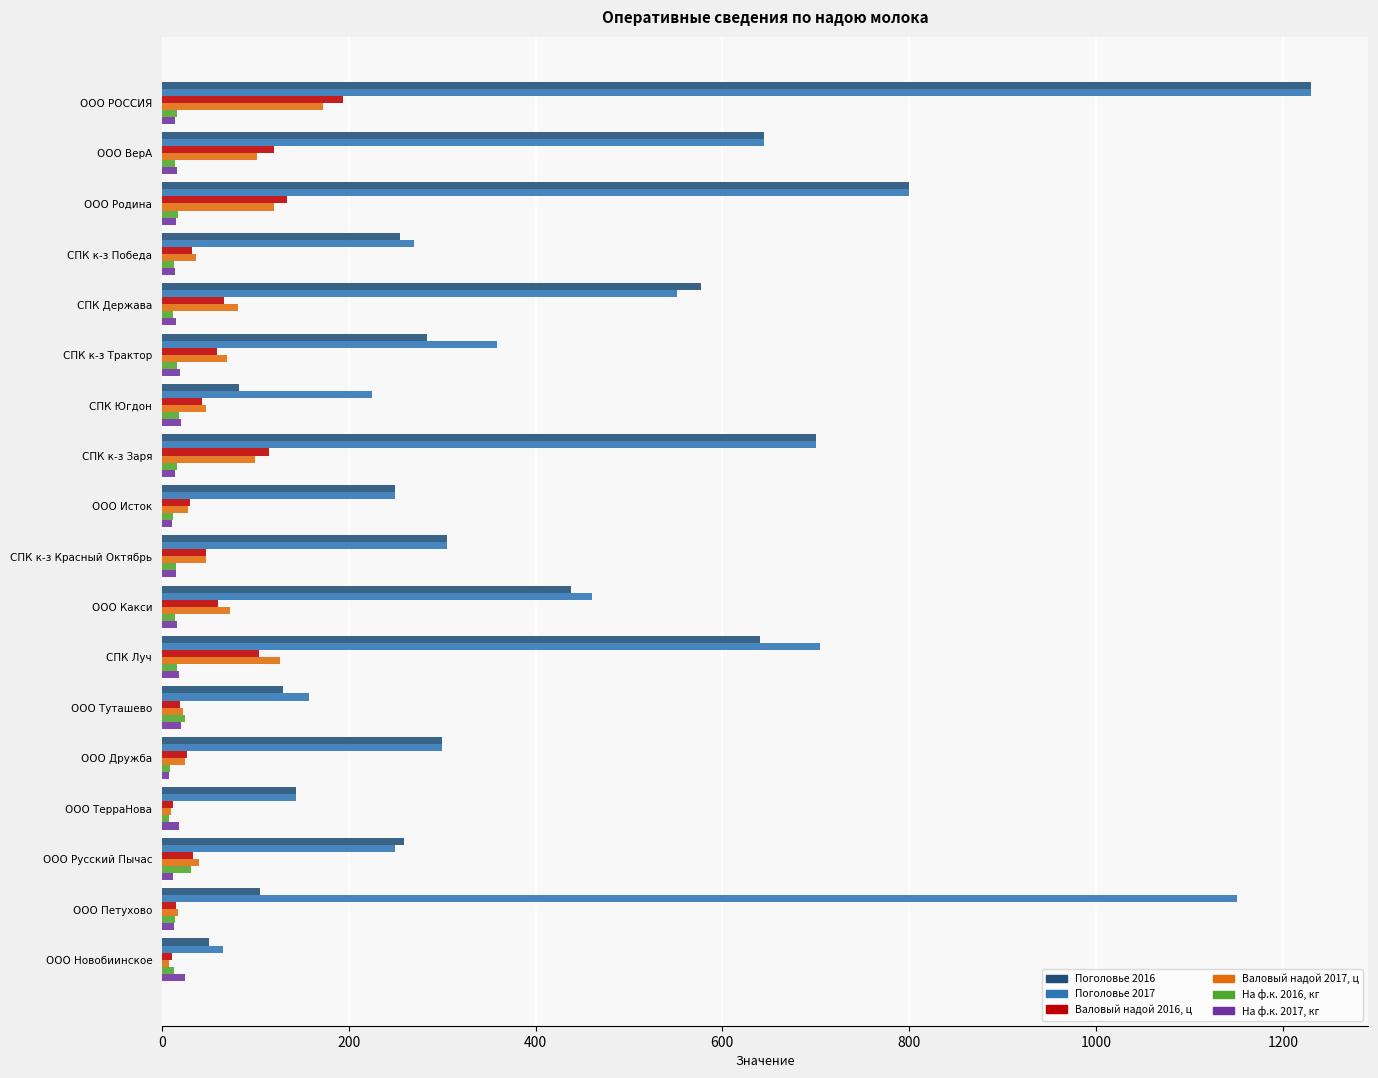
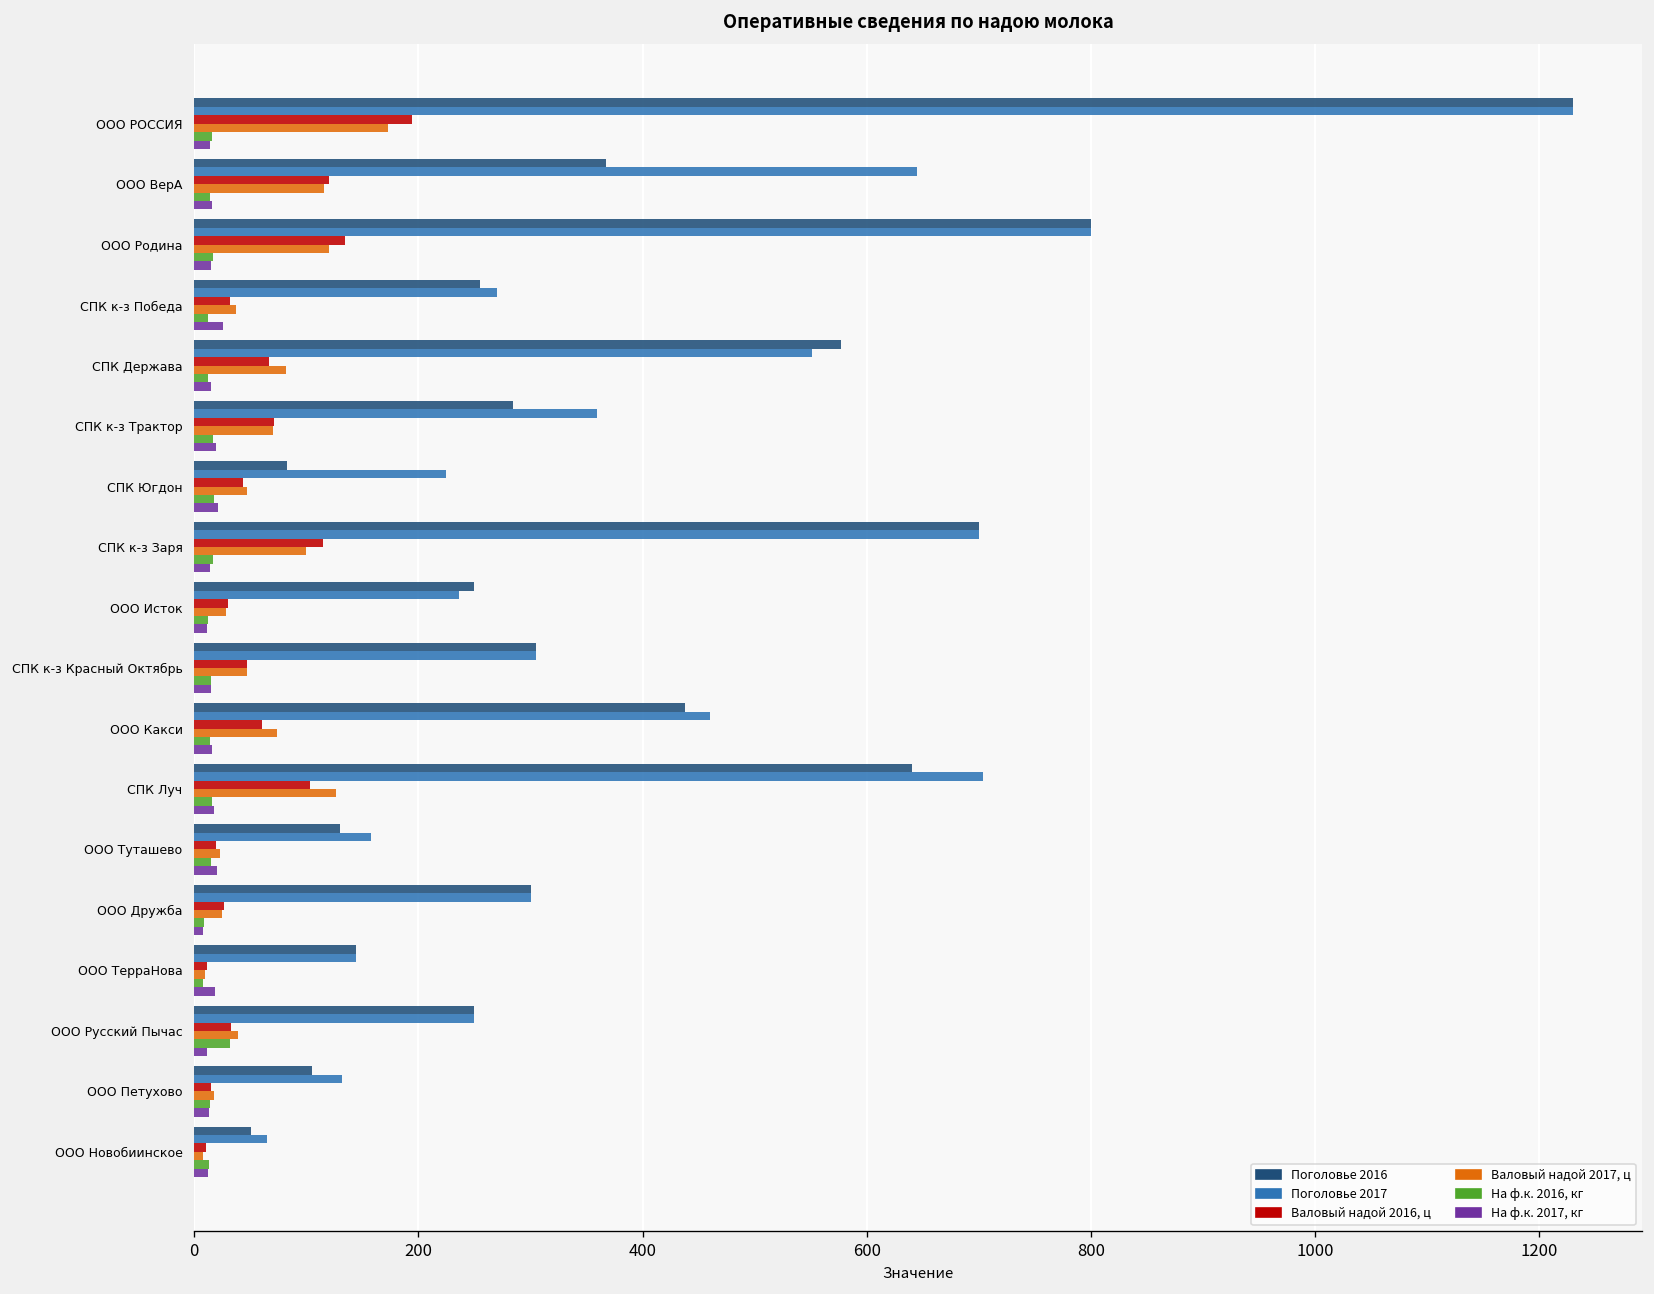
Поголовье 2016, ООО ВерА: 650 -> 370
Валовый надой 2017, ц, ООО ВерА: 100 -> 120
На ф.к. 2017, кг, СПК к-з Победа: 10 -> 30
Валовый надой 2016, ц, СПК к-з Трактор: 60 -> 70
Поголовье 2017, ООО Исток: 250 -> 240
На ф.к. 2016, кг, ООО Туташево: 30 -> 10
Поголовье 2016, ООО Русский Пычас: 260 -> 250
Поголовье 2017, ООО Петухово: 1150 -> 130
На ф.к. 2017, кг, ООО Новобиинское: 30 -> 10
